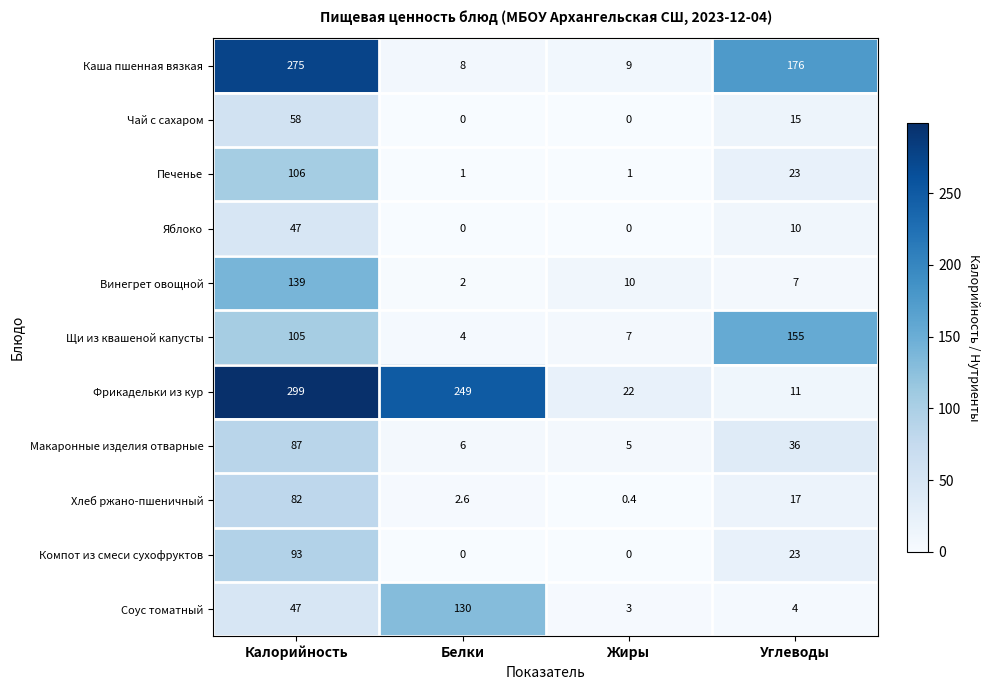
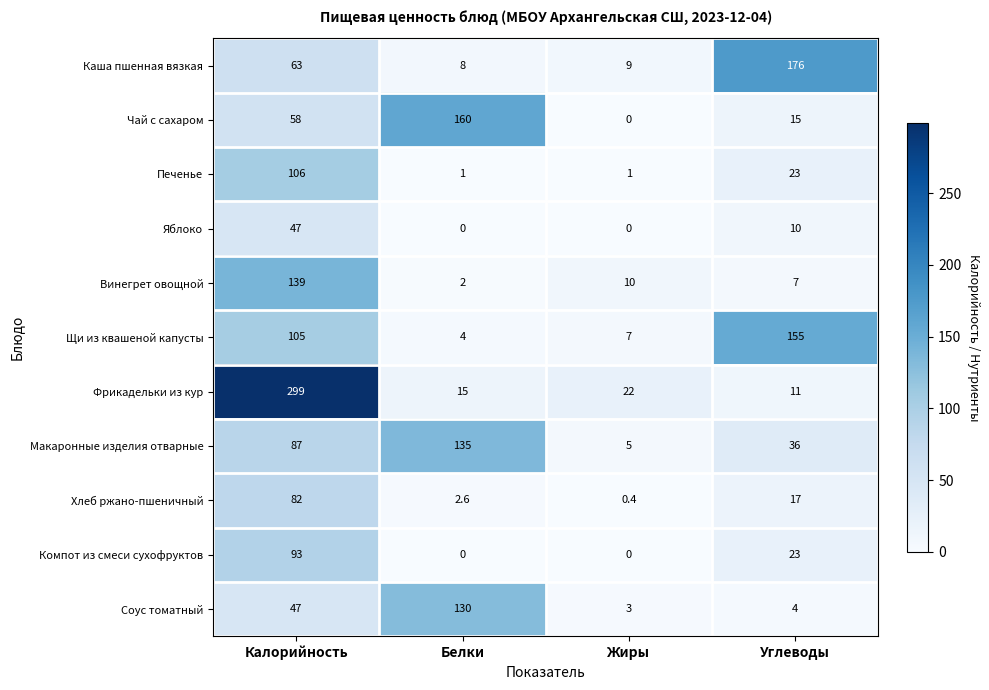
Каша пшенная вязкая, Калорийность: 275 -> 63
Чай с сахаром, Белки: 0 -> 160
Фрикадельки из кур, Белки: 249 -> 15
Макаронные изделия отварные, Белки: 6 -> 135
